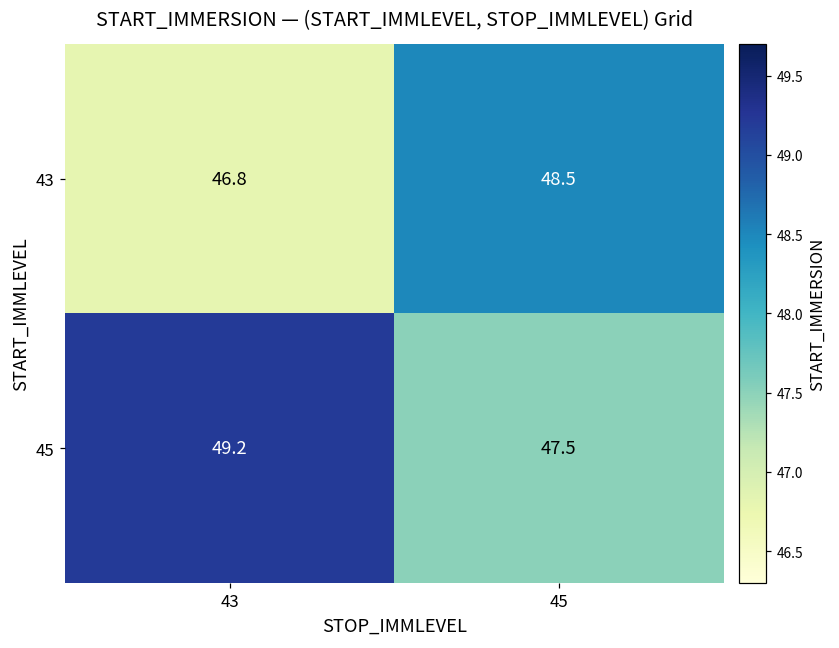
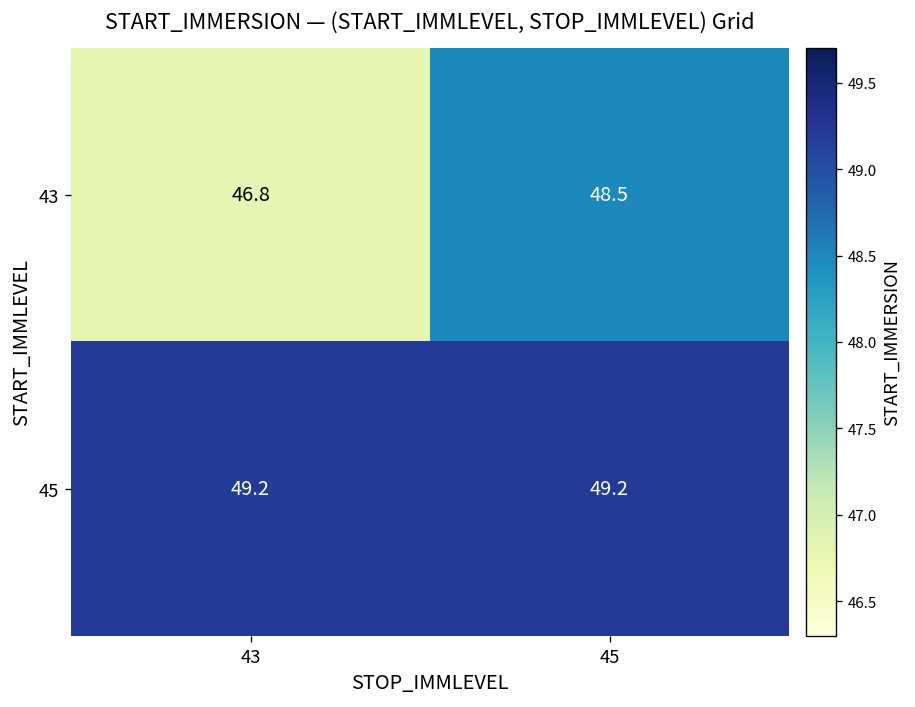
45, 45: 47.5 -> 49.2
